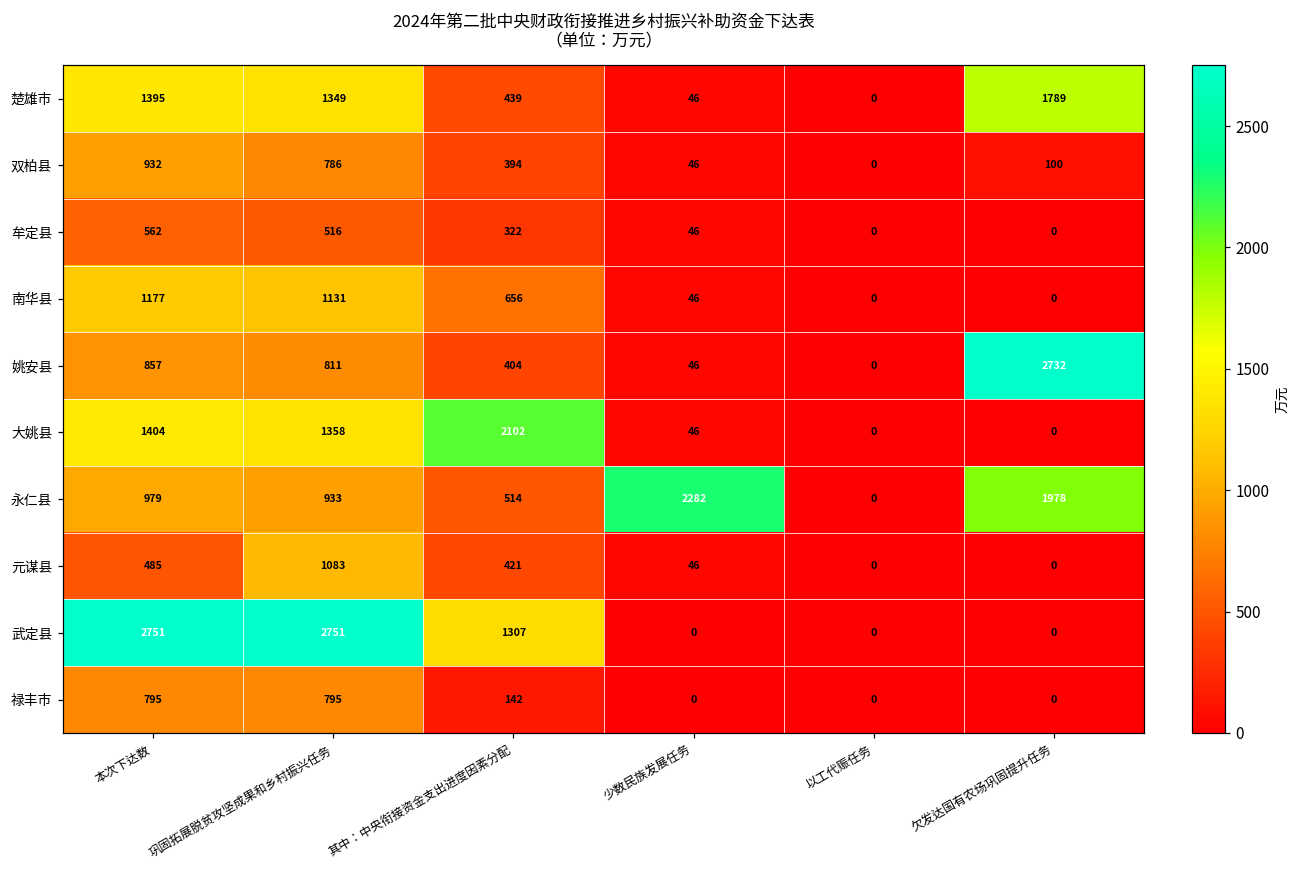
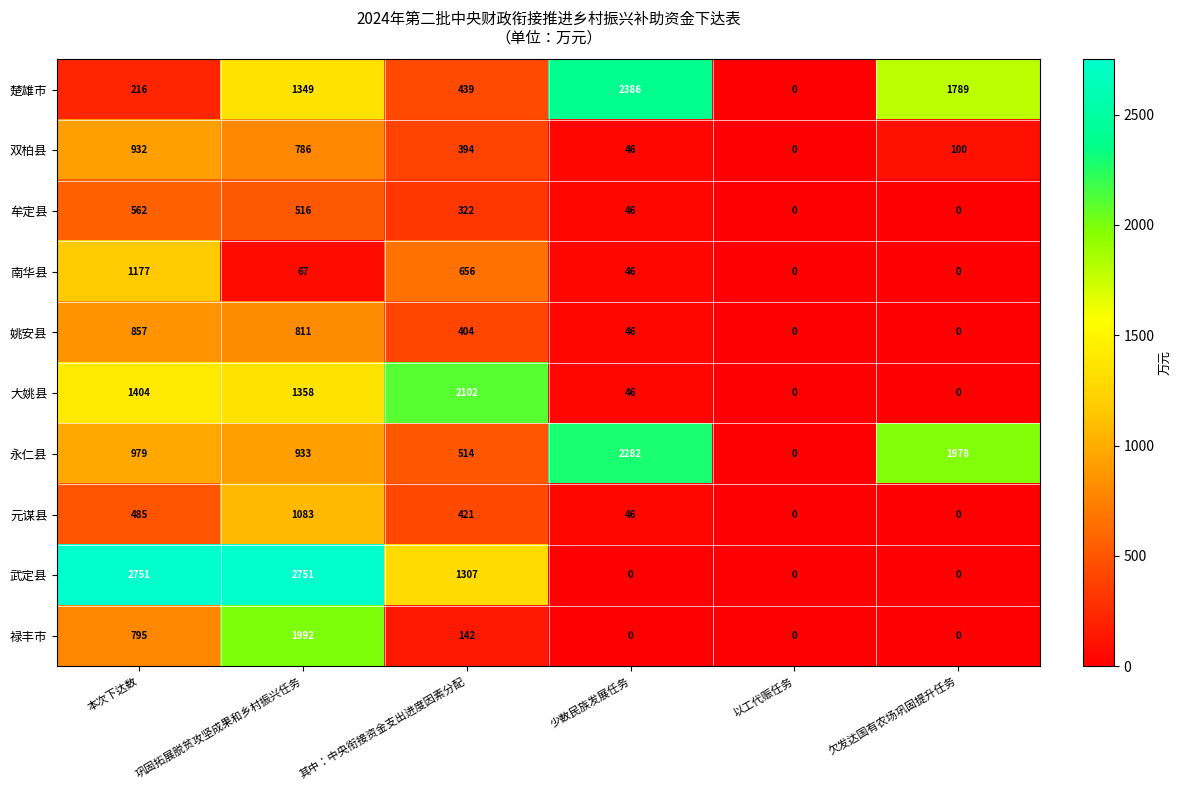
楚雄市, 本次下达数: 1395 -> 216
楚雄市, 少数民族发展任务: 46 -> 2386
南华县, 巩固拓展脱贫攻坚成果和乡村振兴任务: 1131 -> 67
姚安县, 欠发达国有农场巩固提升任务: 2732 -> 0
禄丰市, 巩固拓展脱贫攻坚成果和乡村振兴任务: 795 -> 1992
